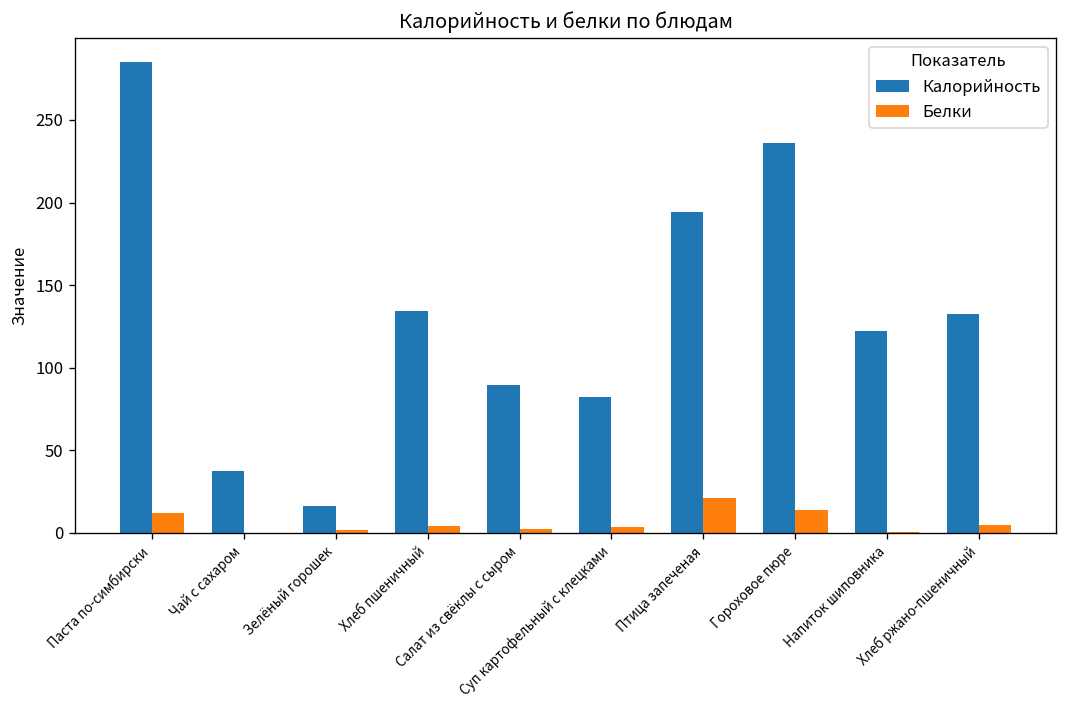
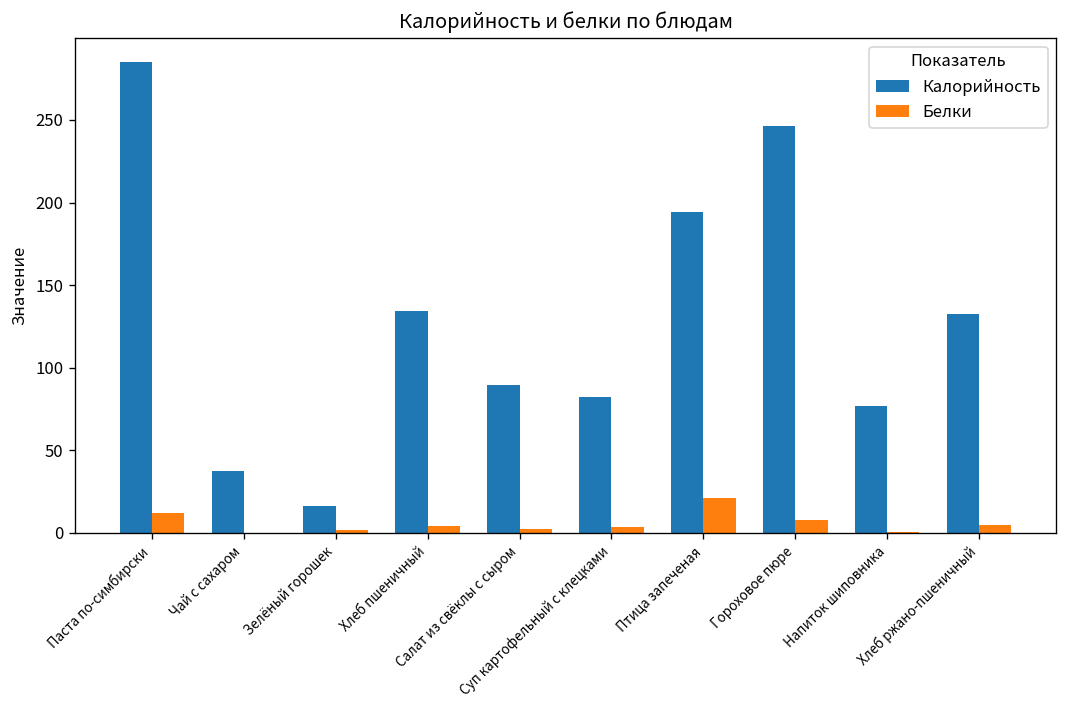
Калорийность, Гороховое пюре: 236 -> 247
Белки, Гороховое пюре: 14 -> 8
Калорийность, Напиток шиповника: 122 -> 77
